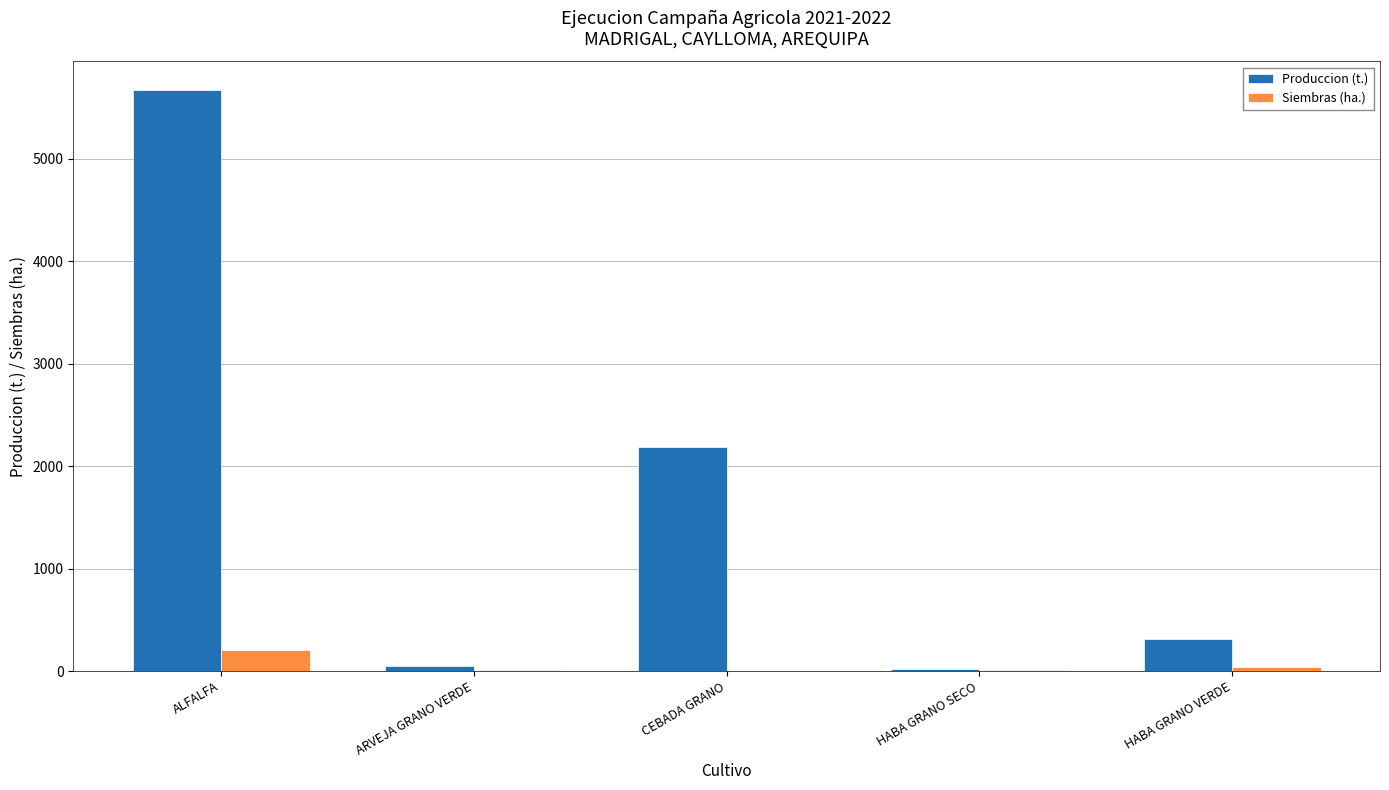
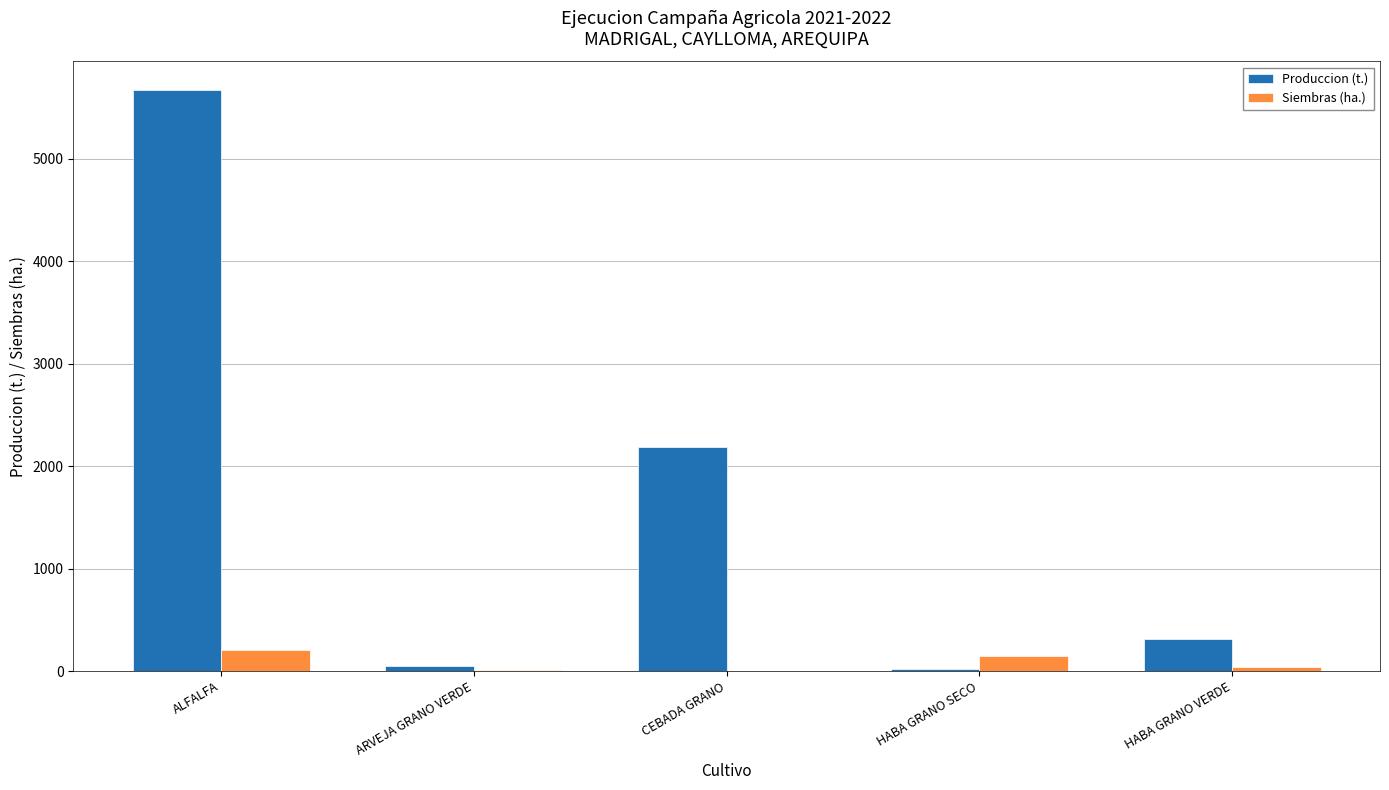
Siembras (ha.), HABA GRANO SECO: 10 -> 140
